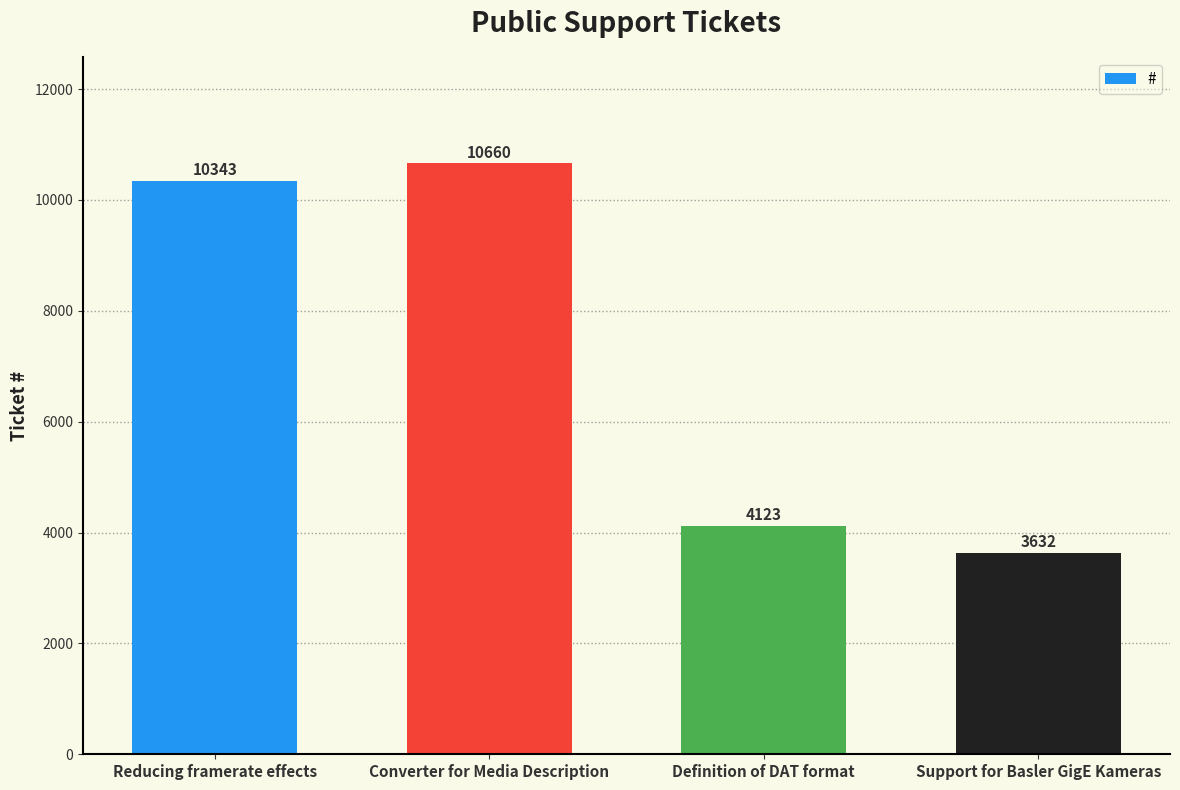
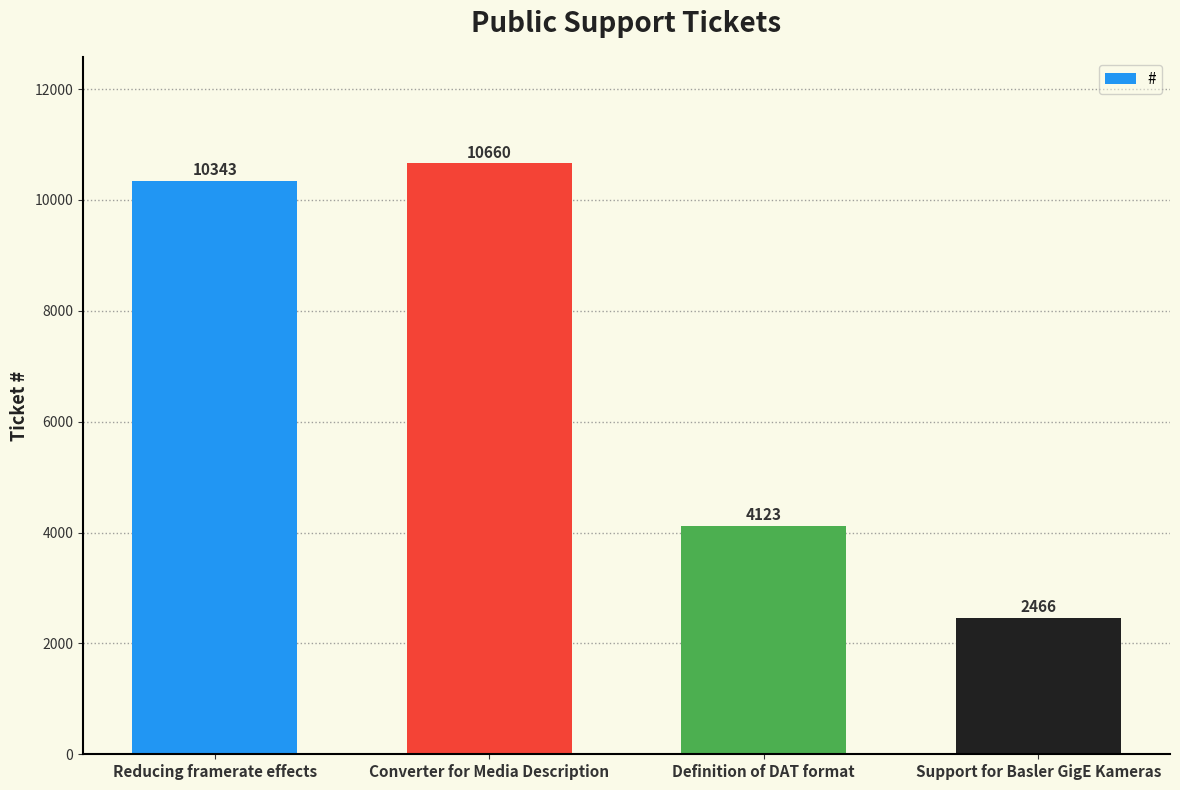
Support for Basler GigE Kameras: 3632 -> 2466
